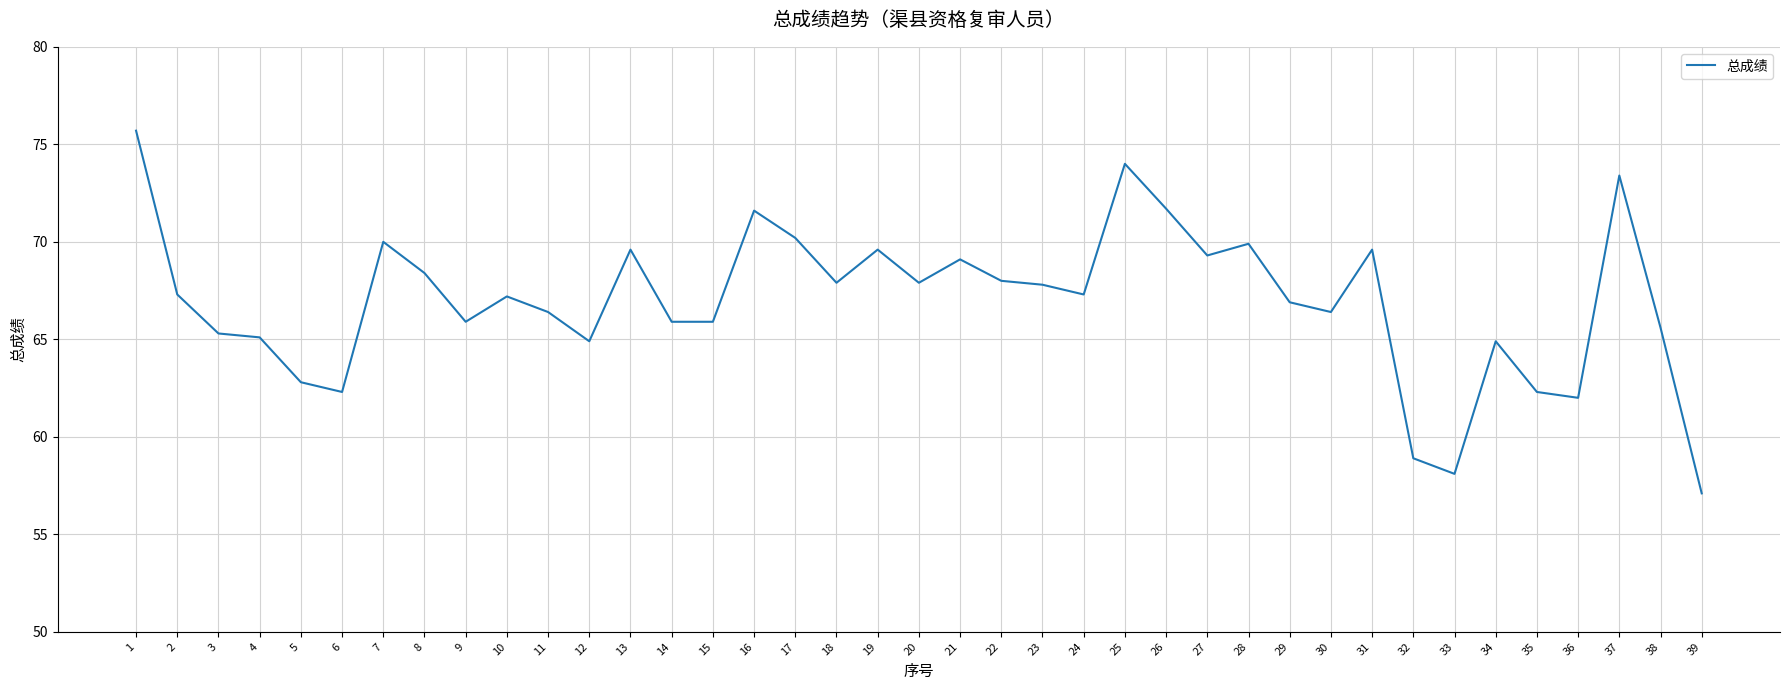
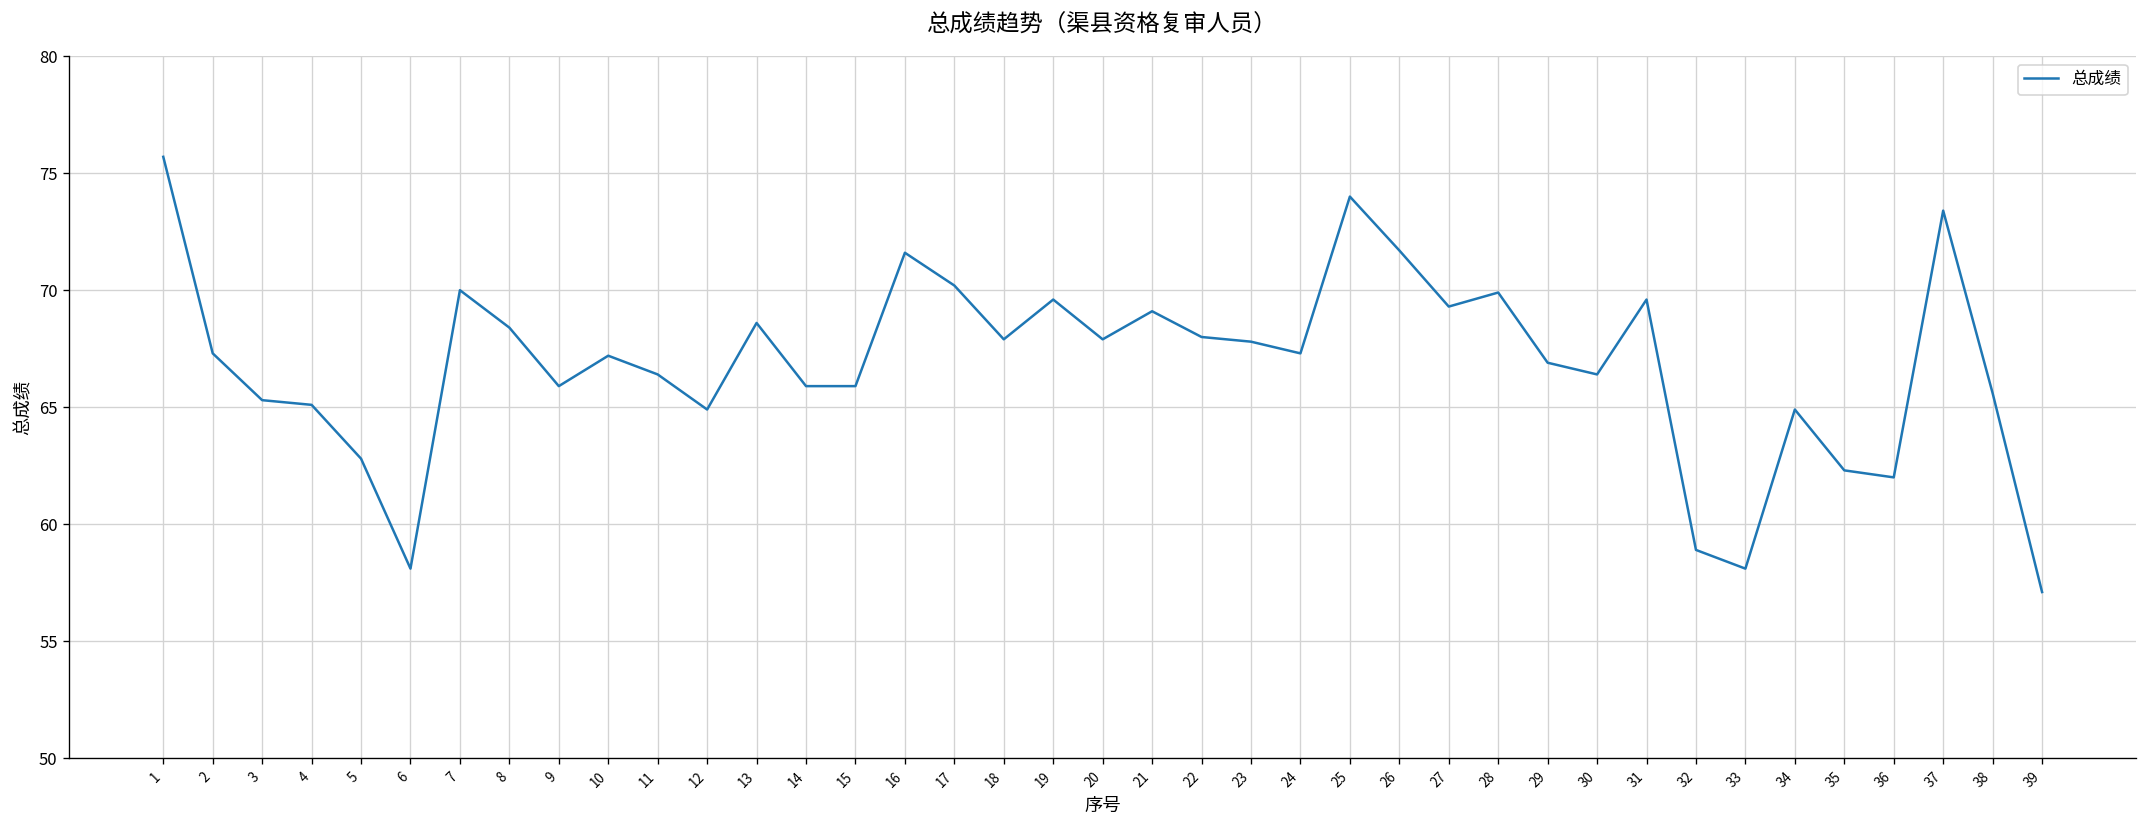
6: 62.3 -> 58.1
13: 69.6 -> 68.6
